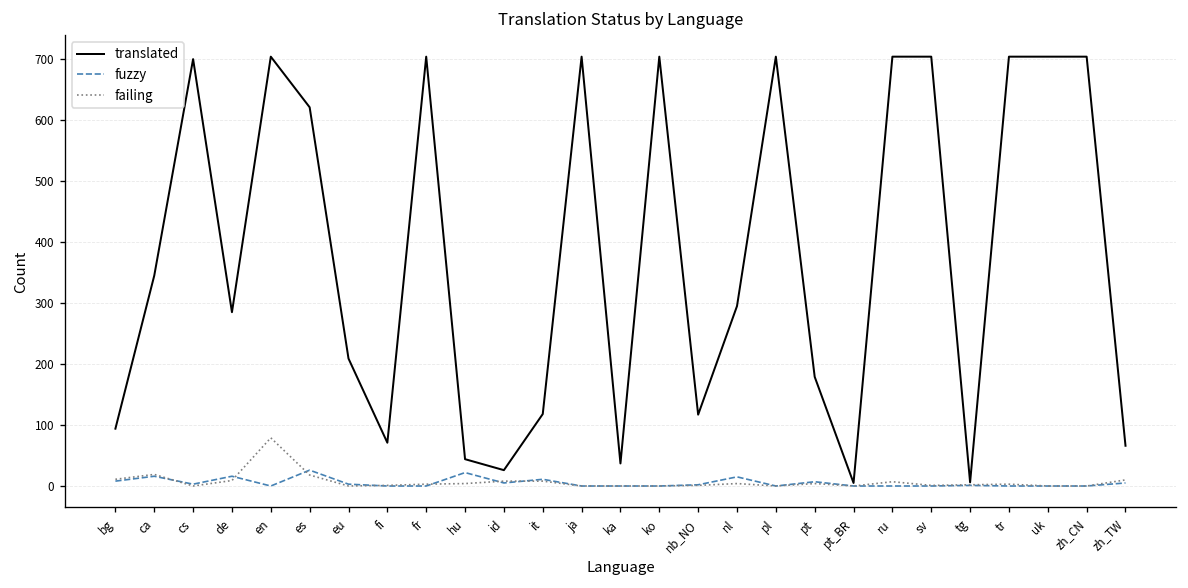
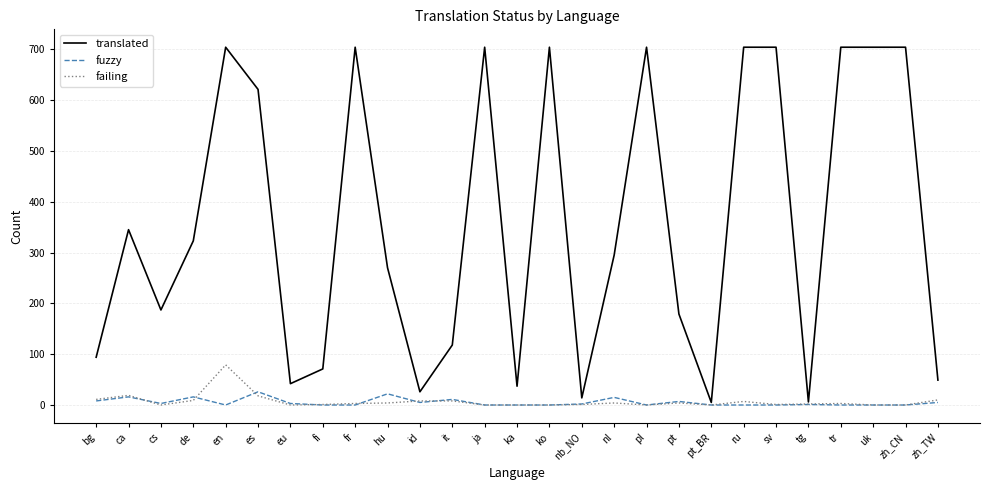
translated, cs: 700 -> 190
translated, de: 290 -> 320
translated, eu: 210 -> 40
translated, hu: 40 -> 270
translated, nb_NO: 120 -> 10
translated, zh_TW: 70 -> 50
